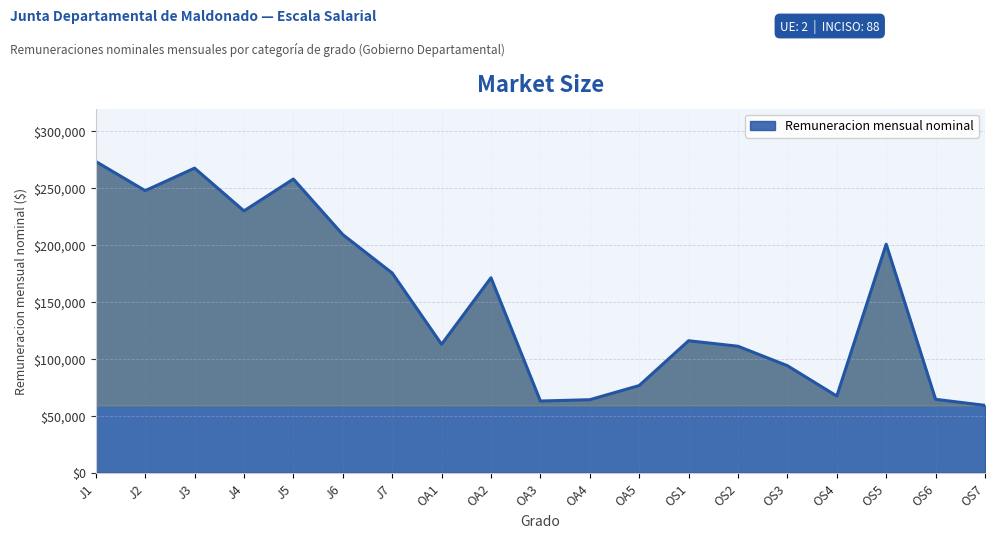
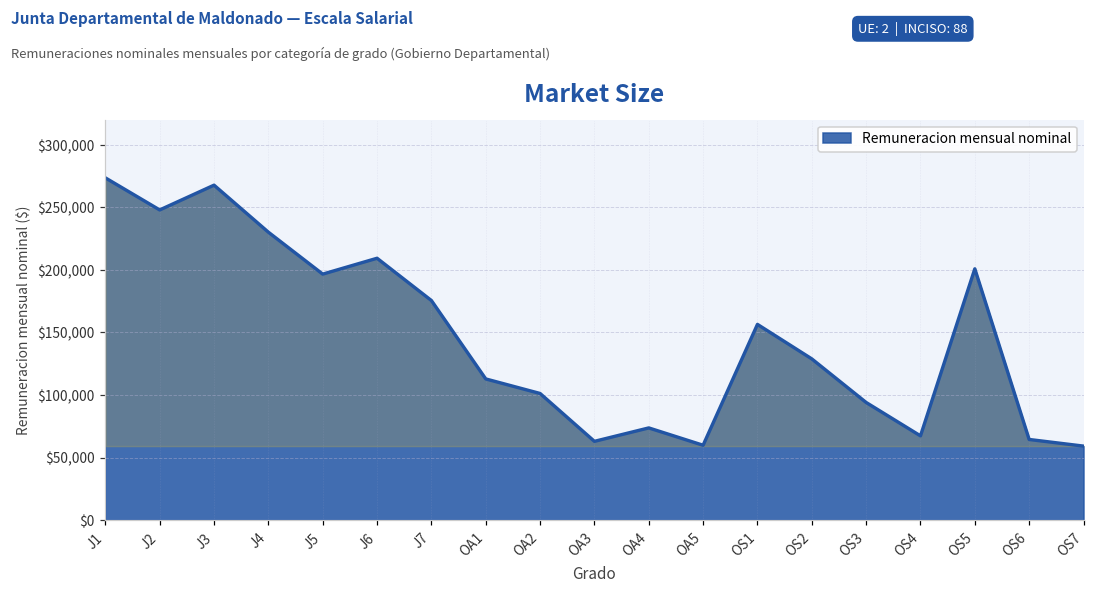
J5: $258,000 -> $197,000
OA2: $171,000 -> $101,000
OA4: $64,000 -> $74,000
OA5: $77,000 -> $60,000
OS1: $116,000 -> $156,000
OS2: $111,000 -> $129,000
